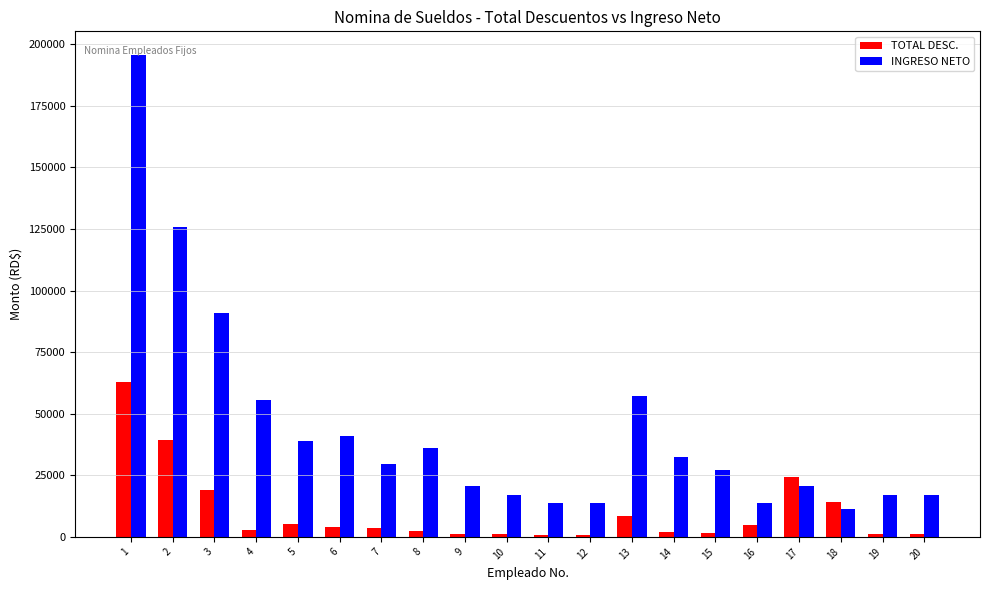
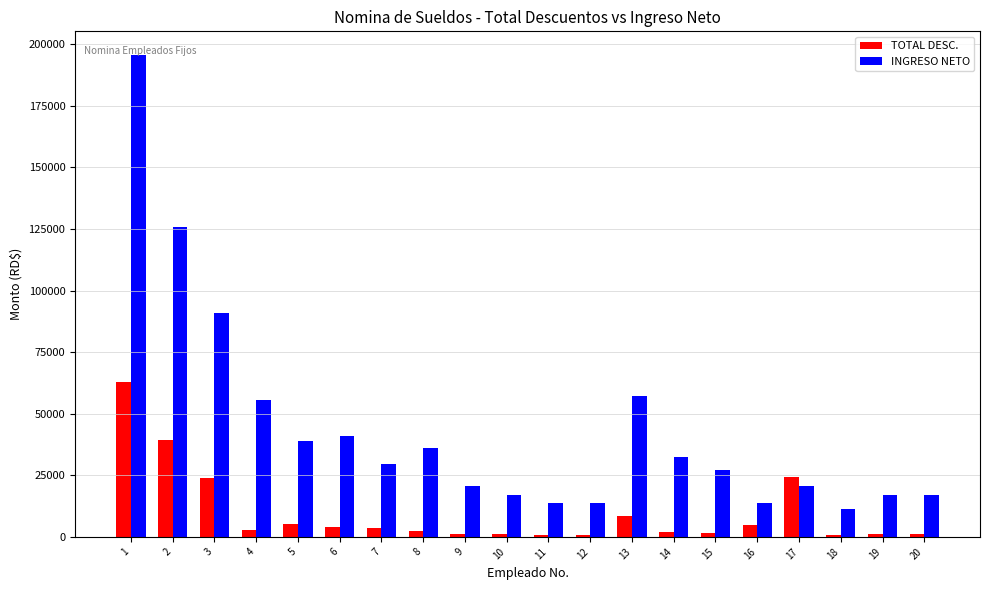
TOTAL DESC., 3: 19000 -> 24000
TOTAL DESC., 18: 14000 -> 1000
